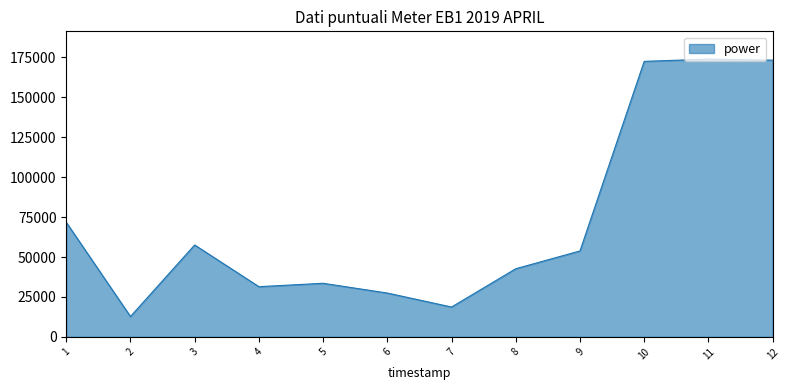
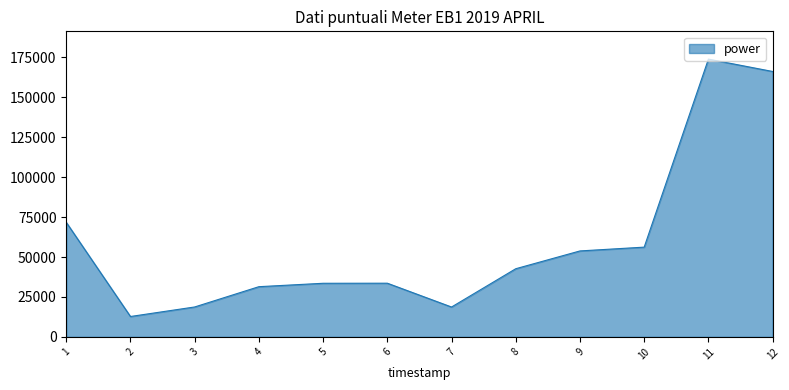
3: 58000 -> 19000
6: 27000 -> 34000
10: 172000 -> 56000
12: 173000 -> 166000
